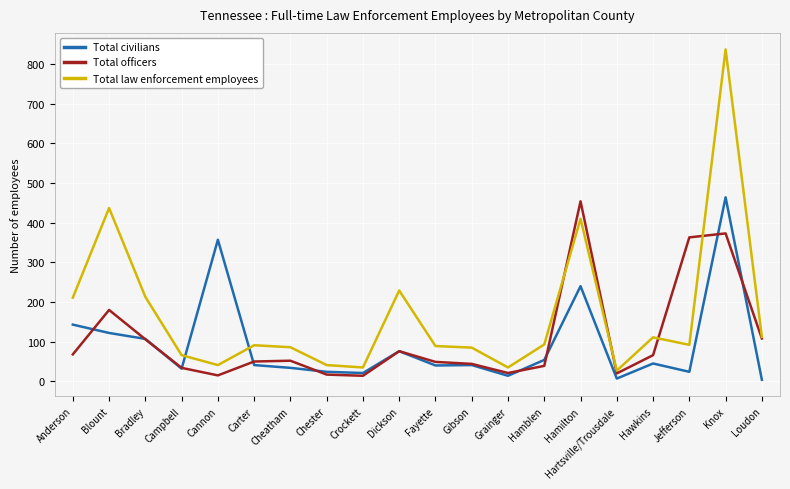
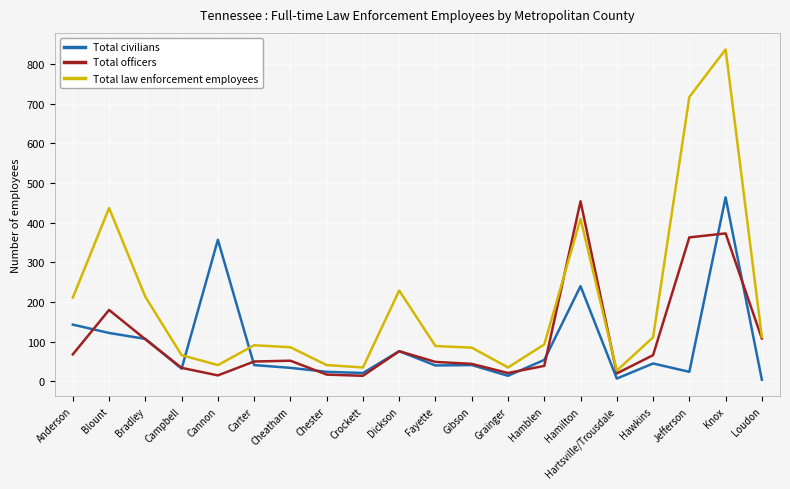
Total law enforcement employees, Jefferson: 90 -> 720
